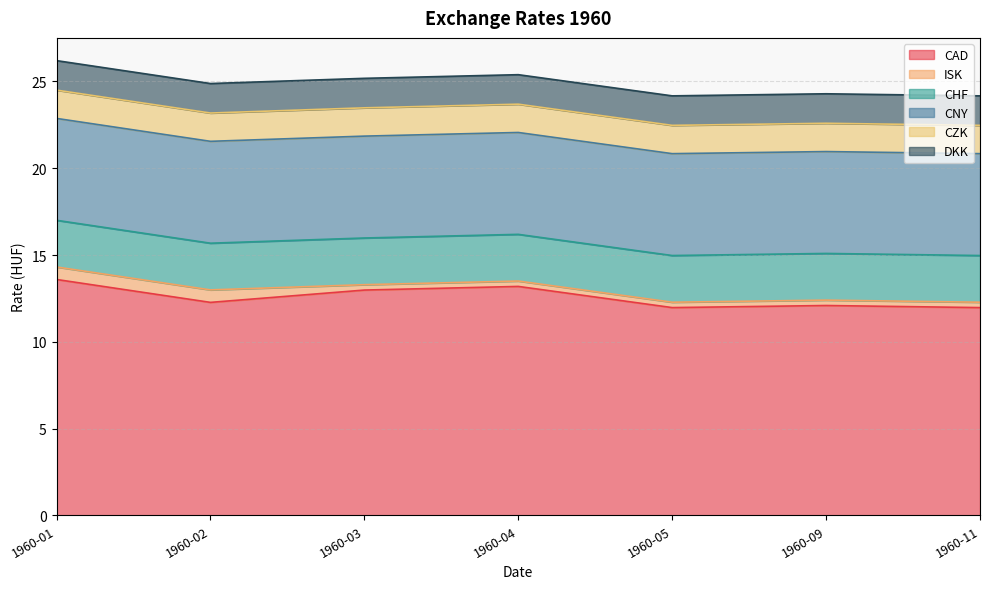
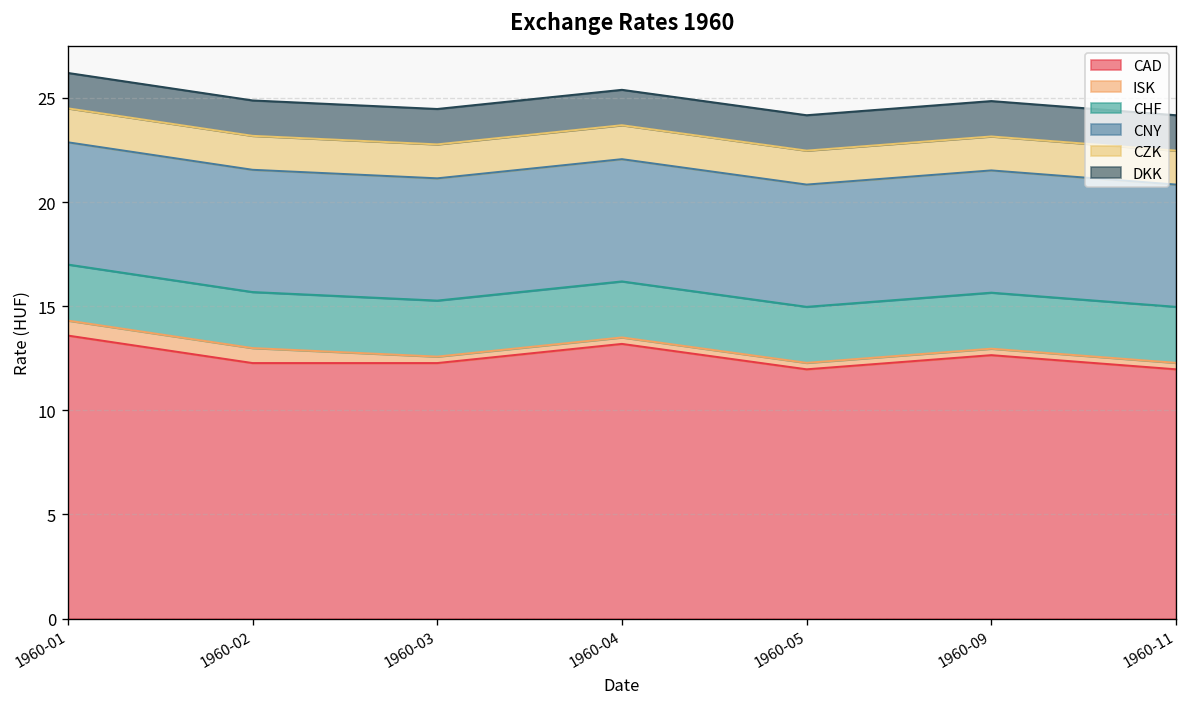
CAD, 1960-03: 13.0 -> 12.3
CAD, 1960-09: 12.1 -> 12.7
